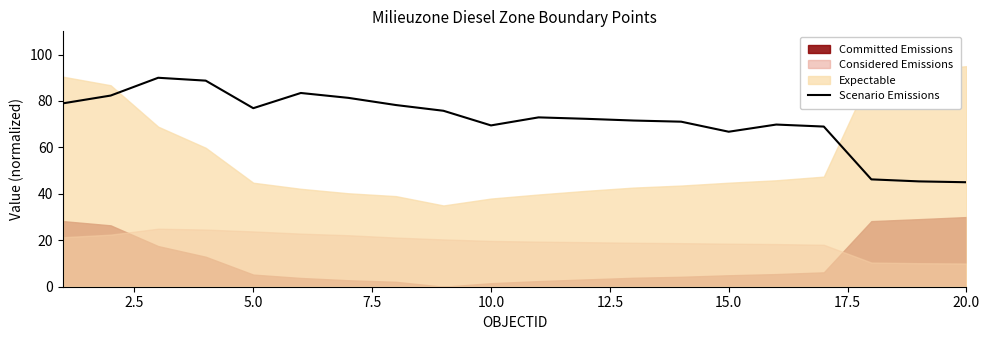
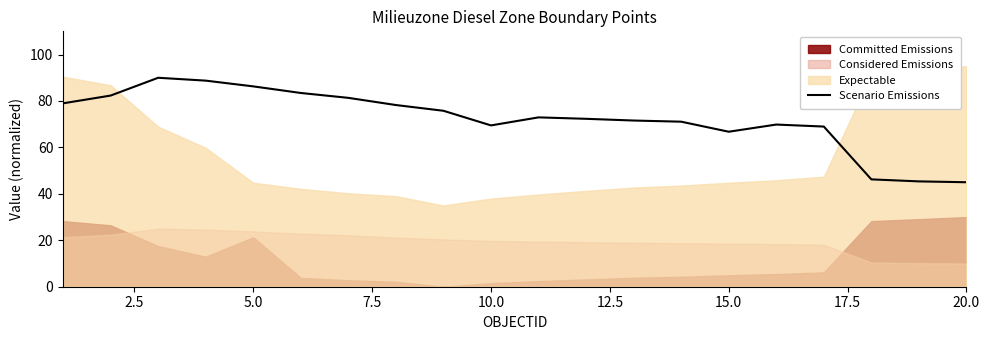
Scenario Emissions, 5.0: 77 -> 86
Committed Emissions, 5.0: 5 -> 21
